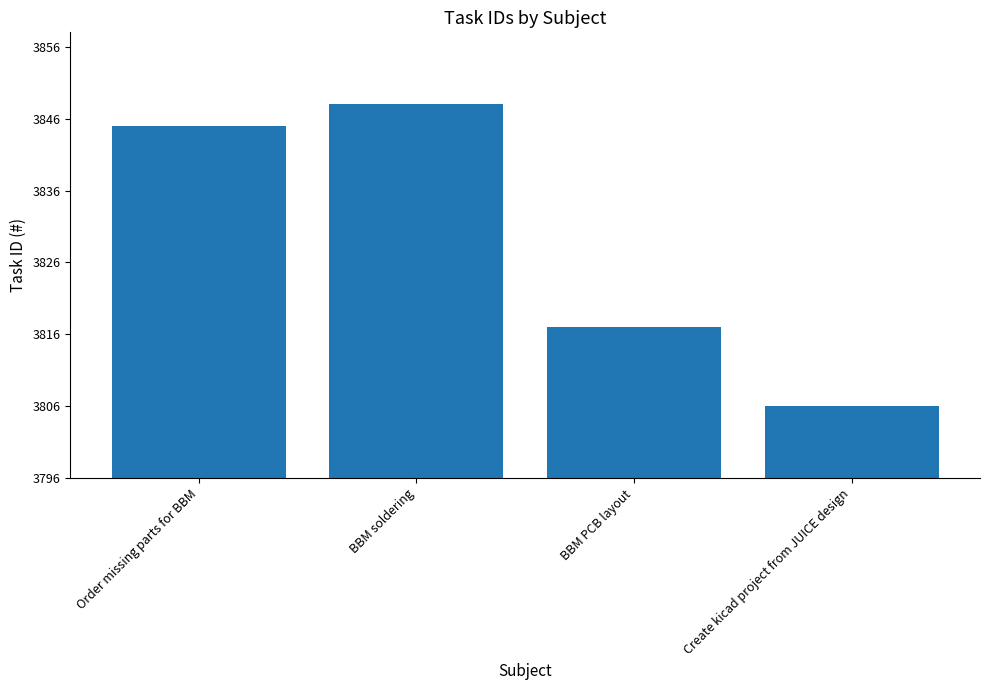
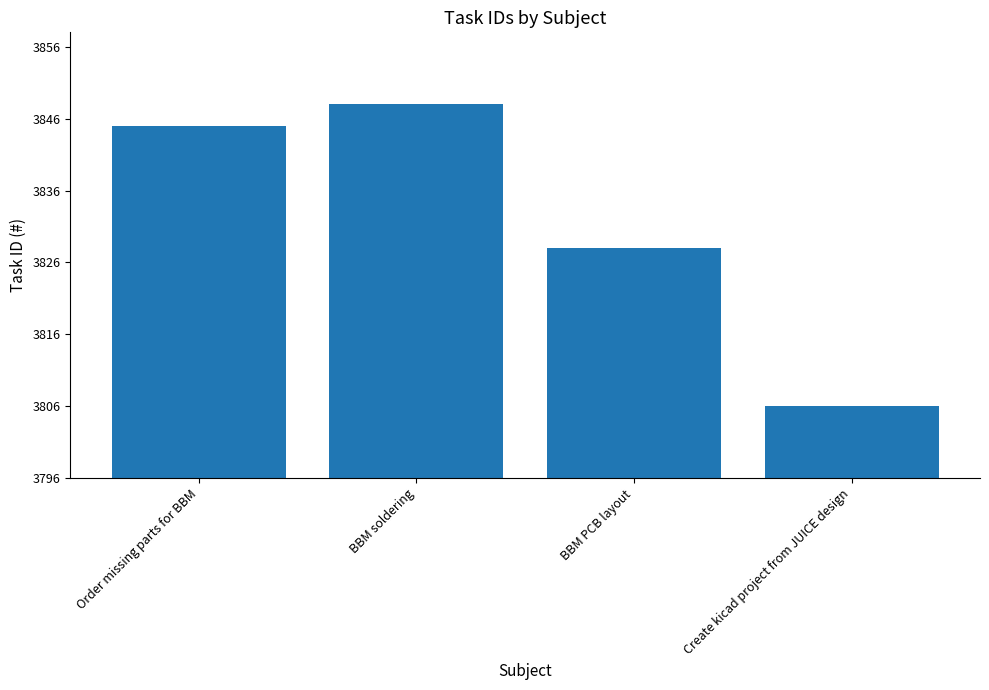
BBM PCB layout: 3817 -> 3828
